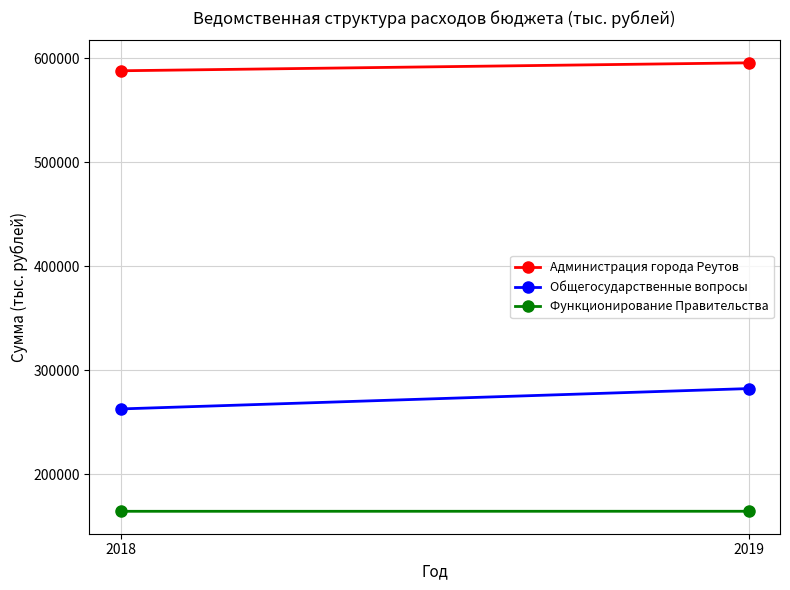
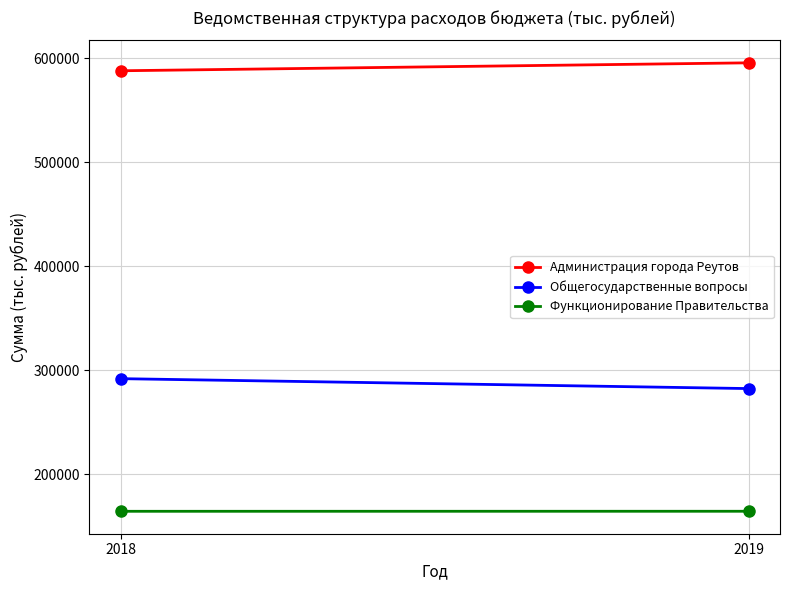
Общегосударственные вопросы, 2018: 263000 -> 292000
